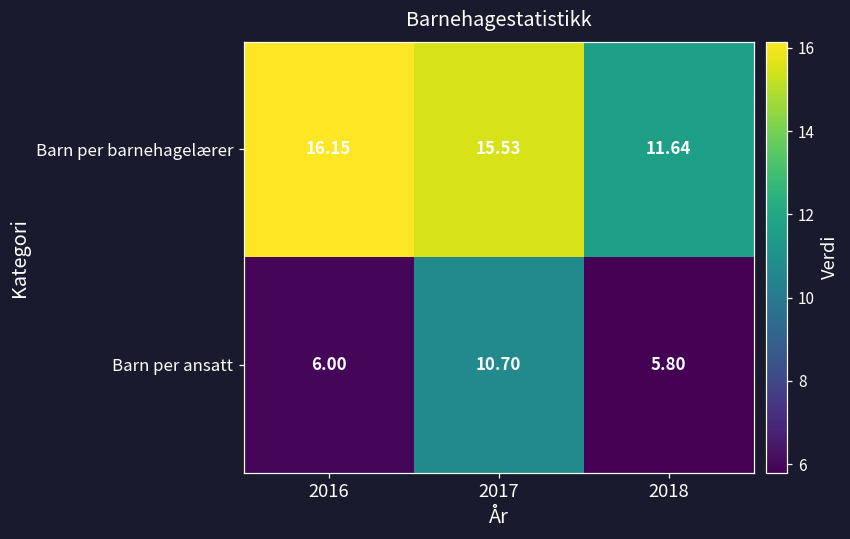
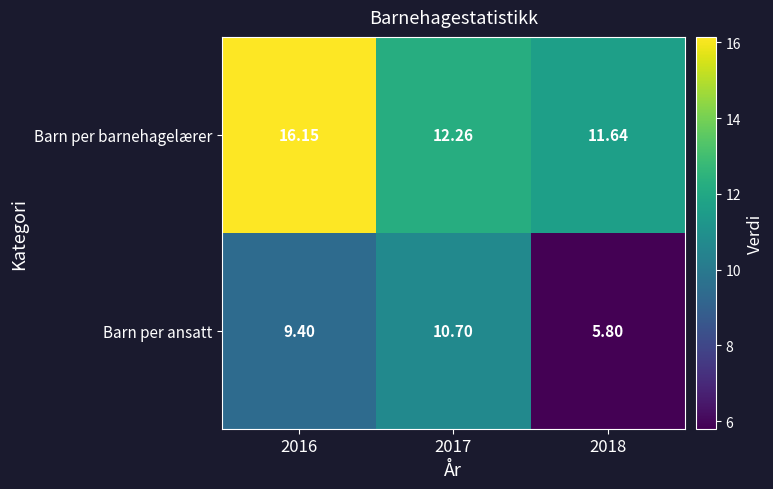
Barn per barnehagelærer, 2017: 15.53 -> 12.26
Barn per ansatt, 2016: 6.00 -> 9.40
